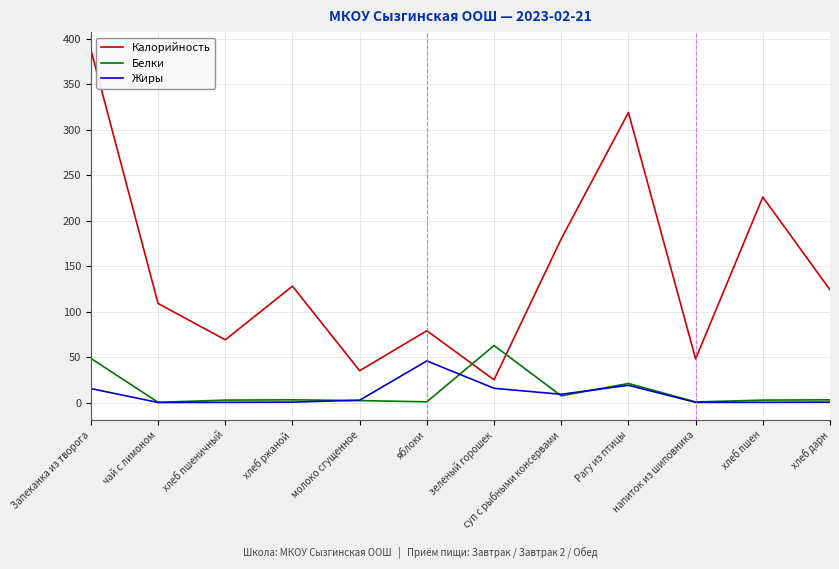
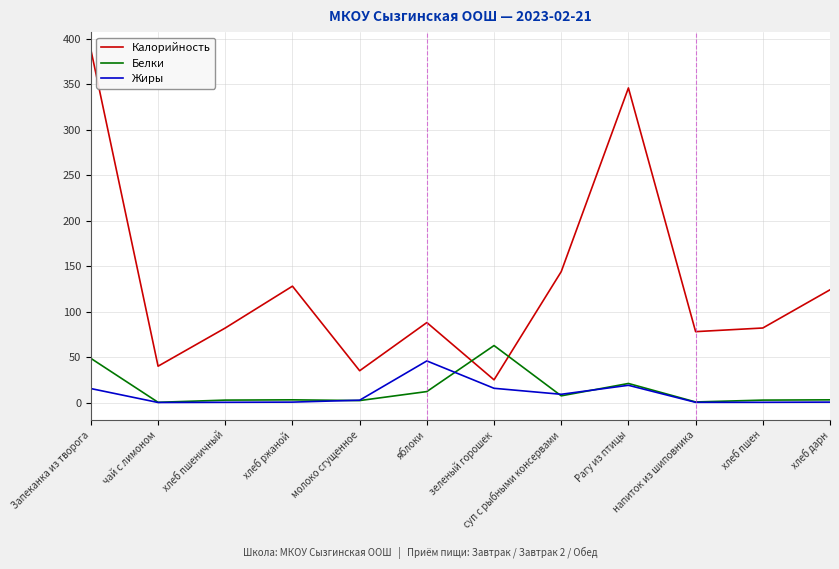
Калорийность, чай с лимоном: 110 -> 40
Калорийность, хлеб пшеничный: 70 -> 80
Калорийность, яблоки: 80 -> 90
Белки, яблоки: 0 -> 10
Калорийность, суп с рыбными консервами: 180 -> 140
Калорийность, Рагу из птицы: 320 -> 350
Калорийность, напиток из шиповника: 50 -> 80
Калорийность, хлеб пшен: 230 -> 80
